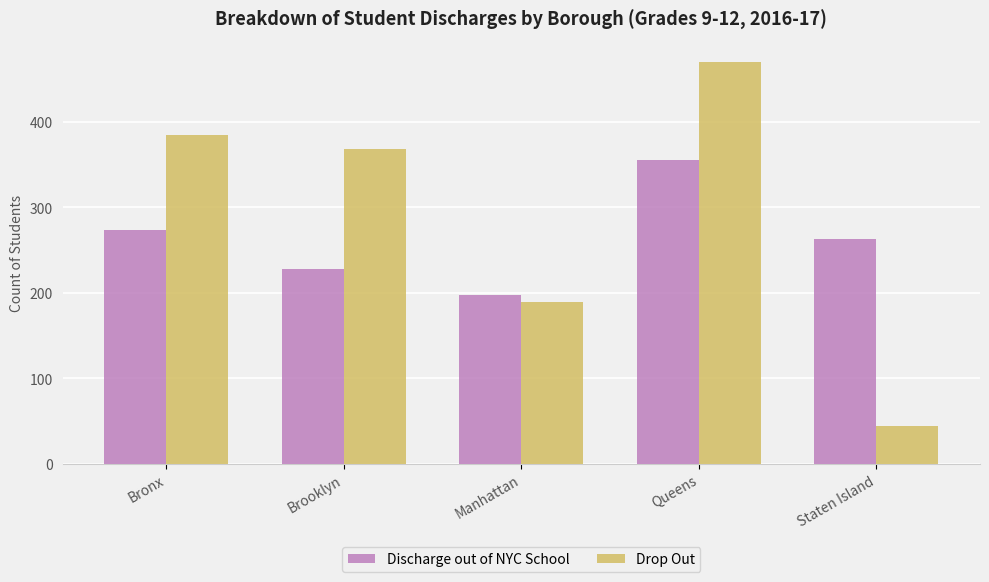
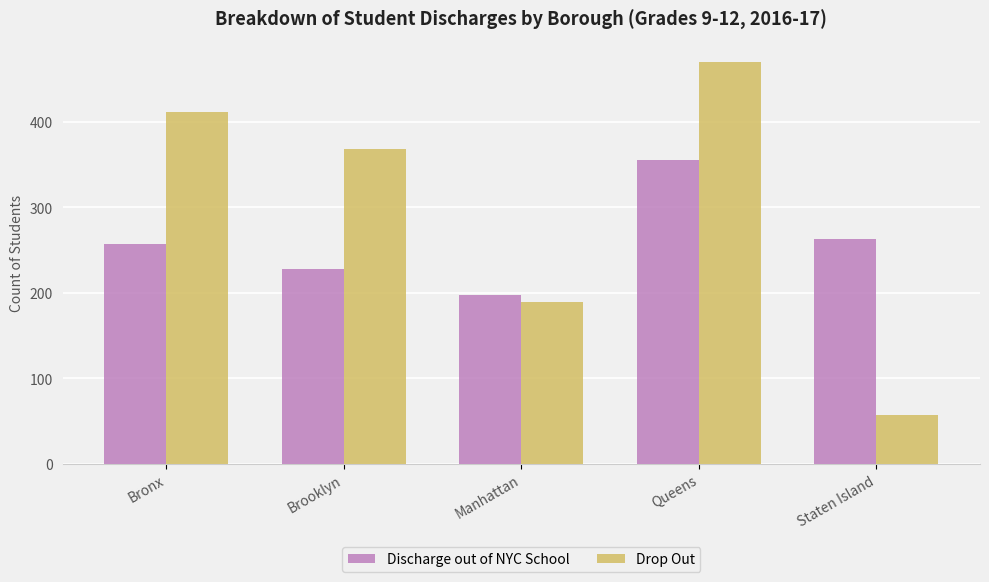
Discharge out of NYC School, Bronx: 270 -> 260
Drop Out, Bronx: 390 -> 410
Drop Out, Staten Island: 40 -> 60
